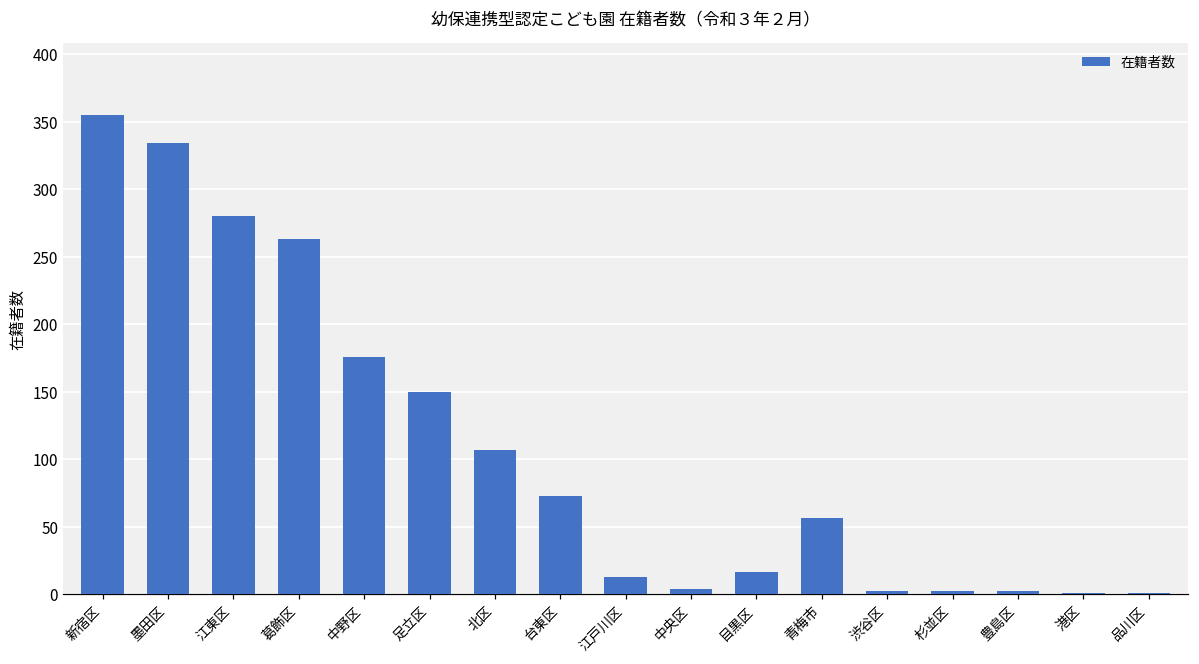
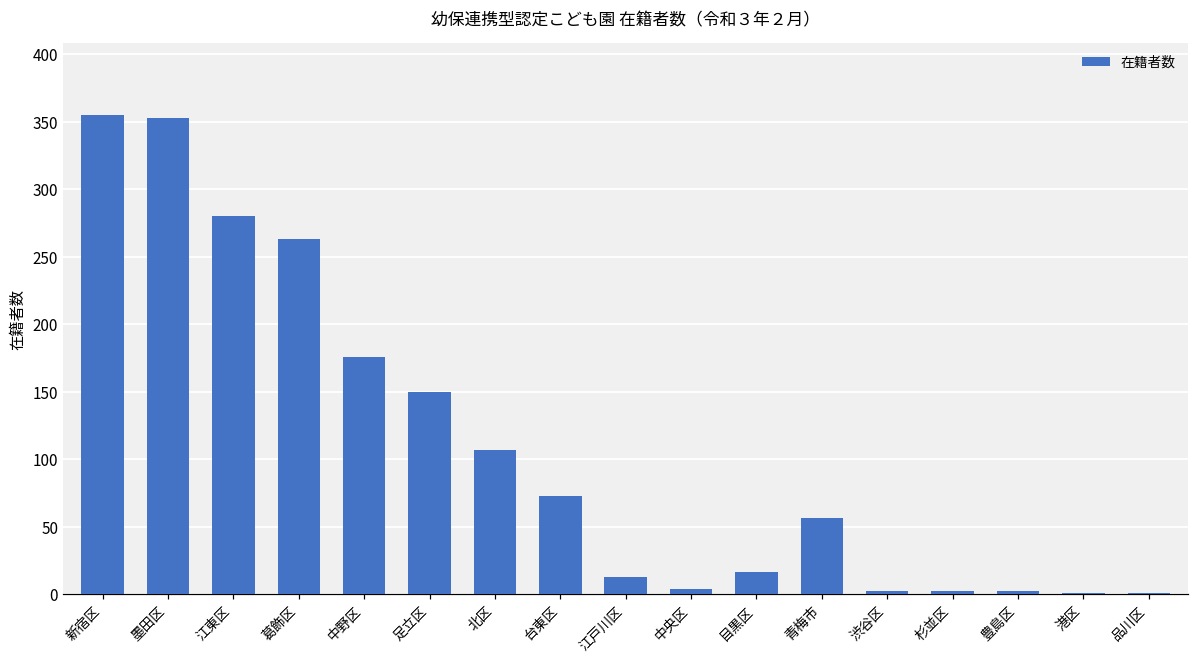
墨田区: 334 -> 353
